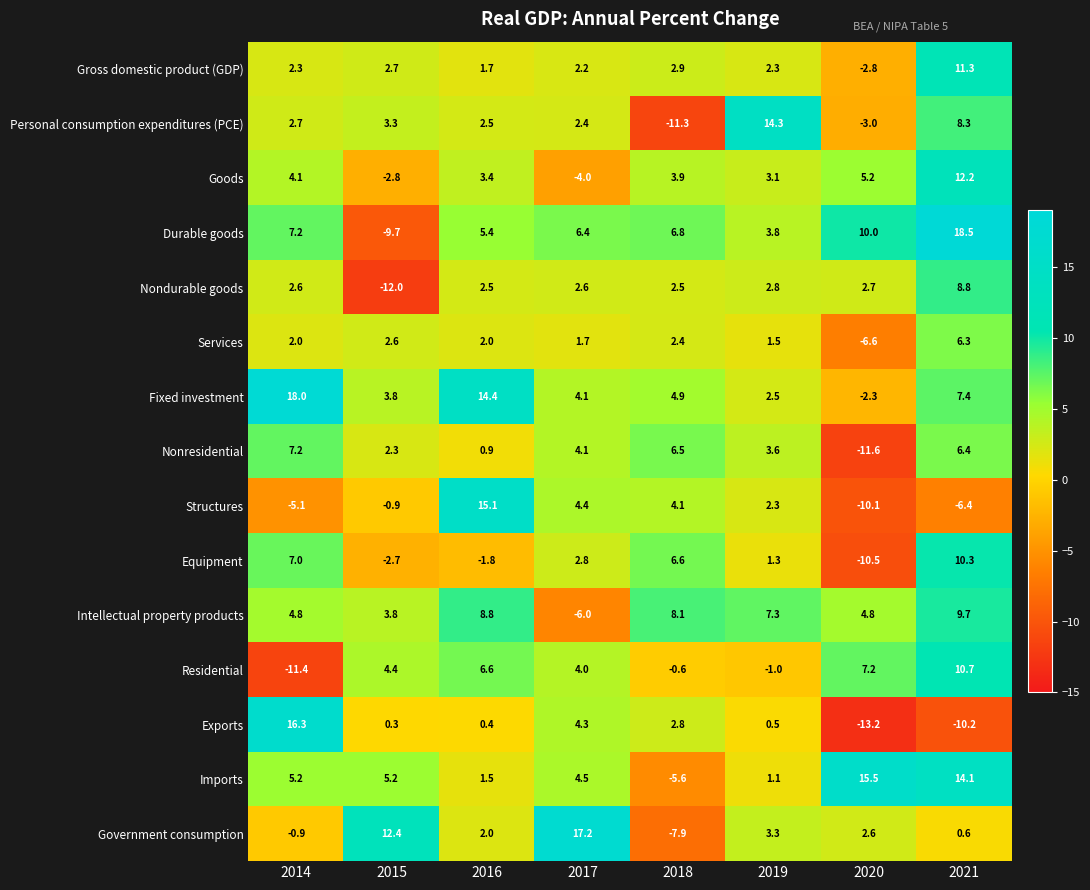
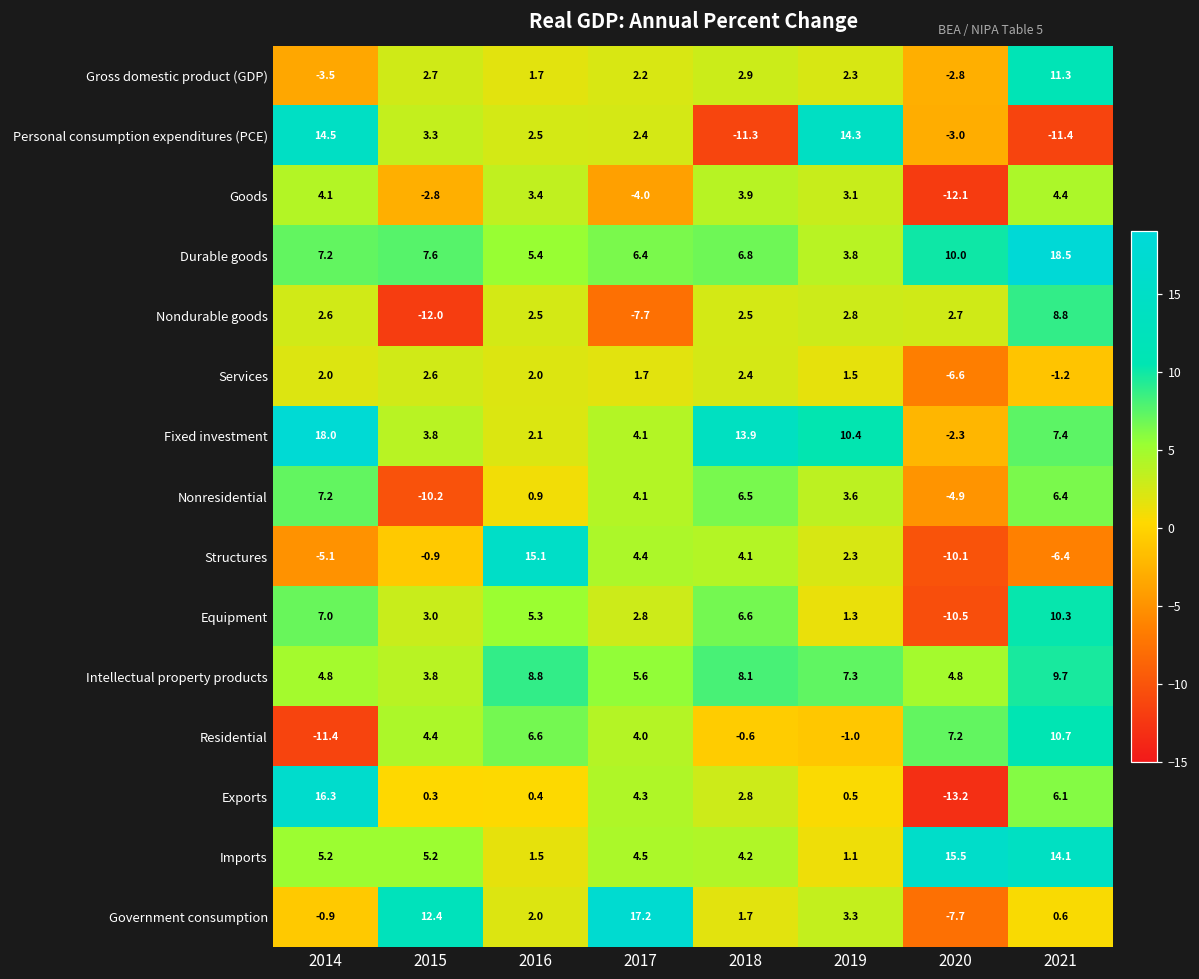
Gross domestic product (GDP), 2014: 2.3 -> -3.5
Personal consumption expenditures (PCE), 2014: 2.7 -> 14.5
Personal consumption expenditures (PCE), 2021: 8.3 -> -11.4
Goods, 2020: 5.2 -> -12.1
Goods, 2021: 12.2 -> 4.4
Durable goods, 2015: -9.7 -> 7.6
Nondurable goods, 2017: 2.6 -> -7.7
Services, 2021: 6.3 -> -1.2
Fixed investment, 2016: 14.4 -> 2.1
Fixed investment, 2018: 4.9 -> 13.9
Fixed investment, 2019: 2.5 -> 10.4
Nonresidential, 2015: 2.3 -> -10.2
Nonresidential, 2020: -11.6 -> -4.9
Equipment, 2015: -2.7 -> 3.0
Equipment, 2016: -1.8 -> 5.3
Intellectual property products, 2017: -6.0 -> 5.6
Exports, 2021: -10.2 -> 6.1
Imports, 2018: -5.6 -> 4.2
Government consumption, 2018: -7.9 -> 1.7
Government consumption, 2020: 2.6 -> -7.7
